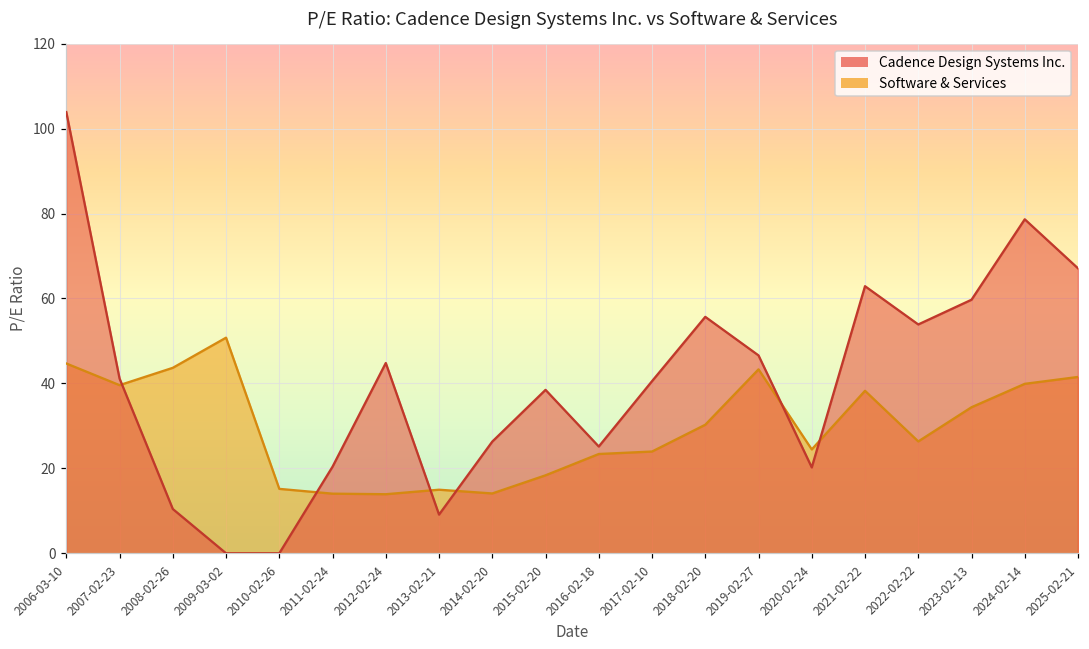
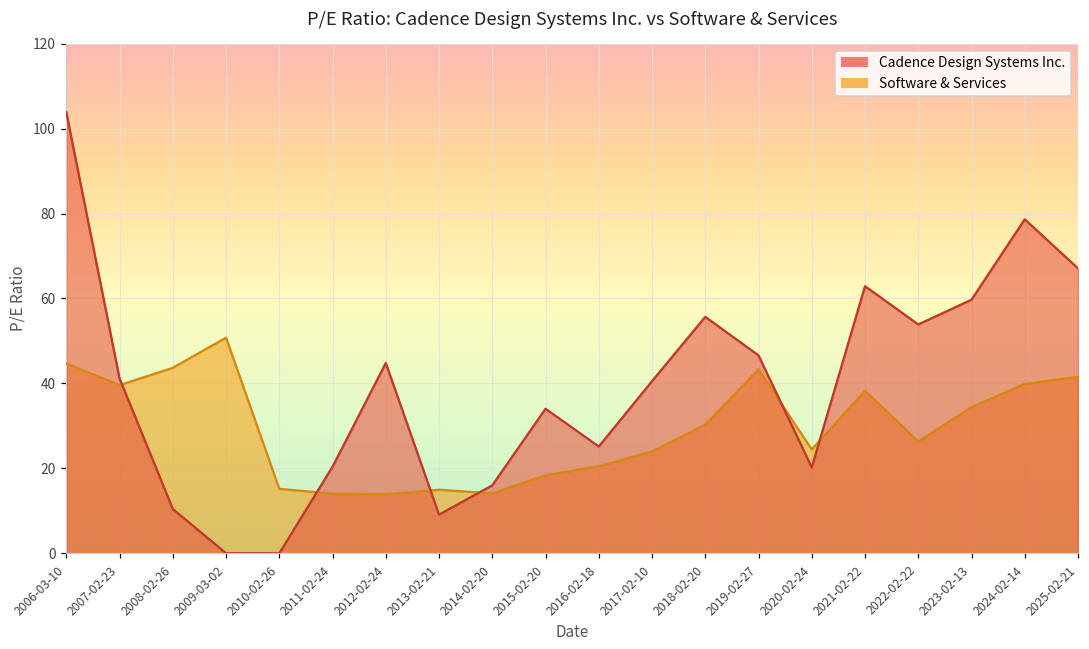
Cadence Design Systems Inc., 2014-02-20: 26 -> 16
Cadence Design Systems Inc., 2015-02-20: 38 -> 34
Software & Services, 2016-02-18: 23 -> 21
